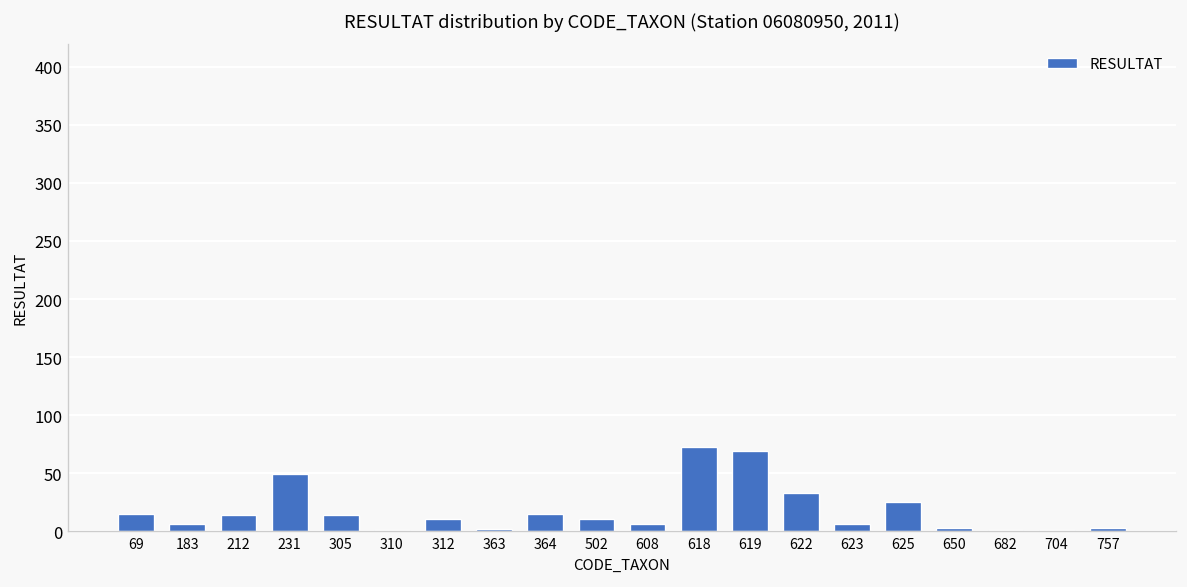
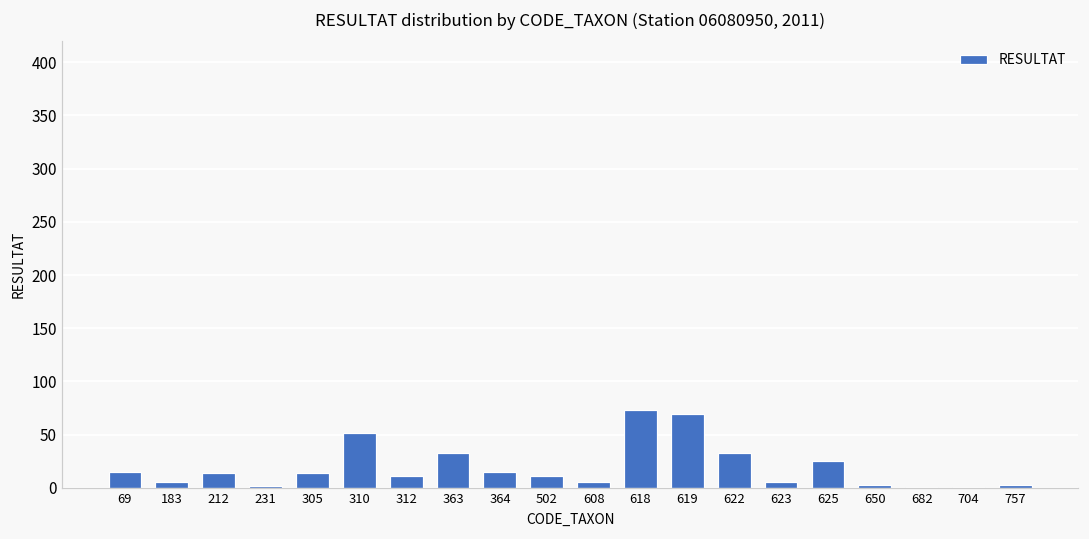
231: 50 -> 0
310: 0 -> 50
363: 0 -> 30
